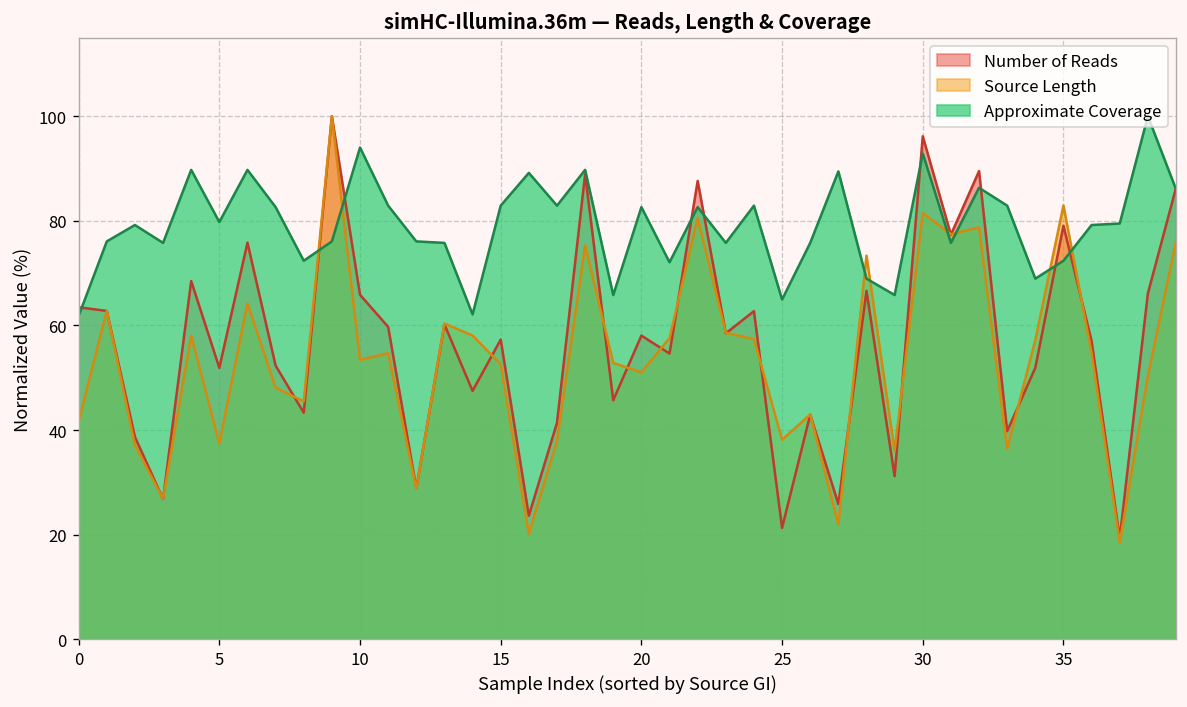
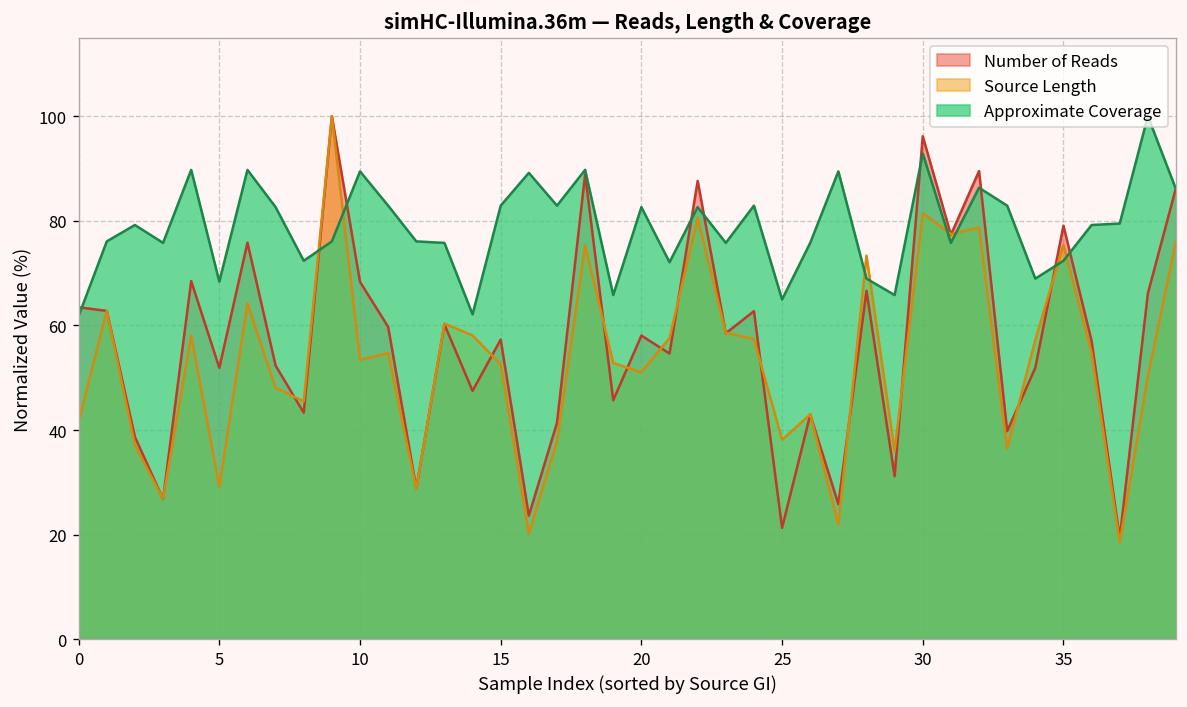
Source Length, 5: 37 -> 29
Approximate Coverage, 5: 80 -> 68
Number of Reads, 10: 66 -> 68
Approximate Coverage, 10: 94 -> 89
Source Length, 35: 83 -> 75
